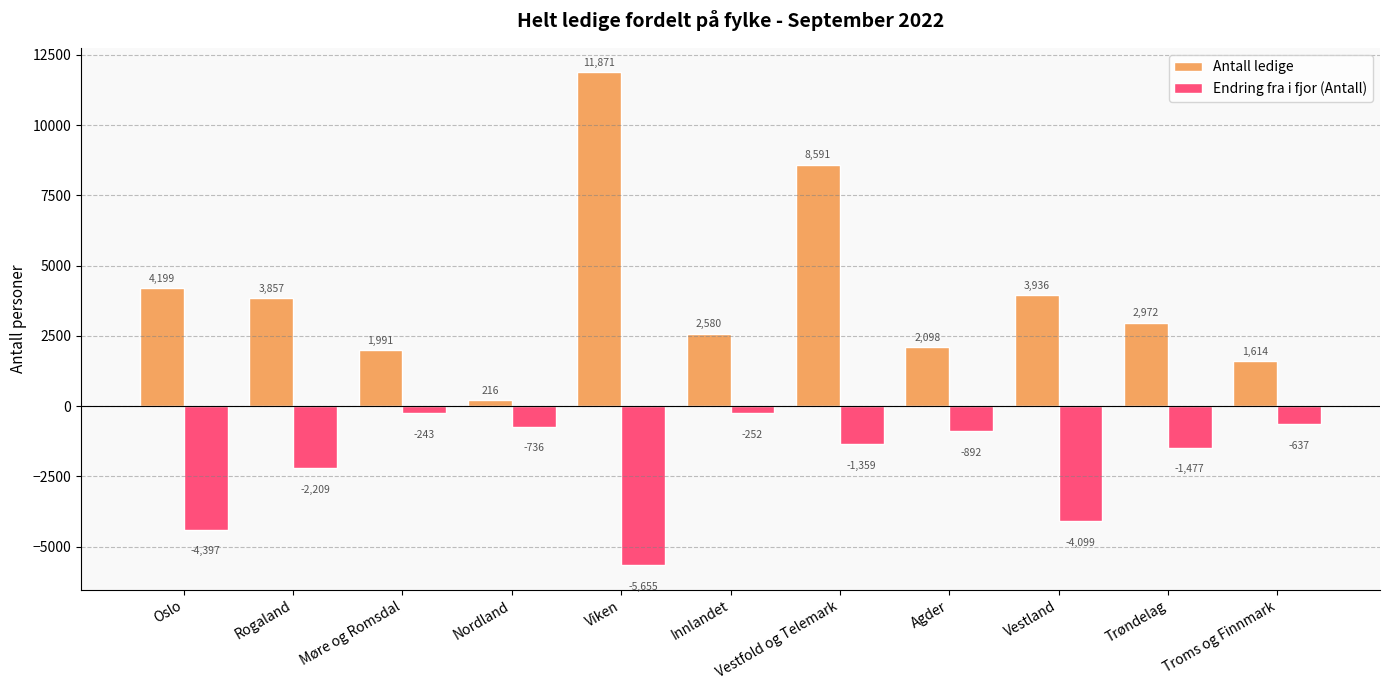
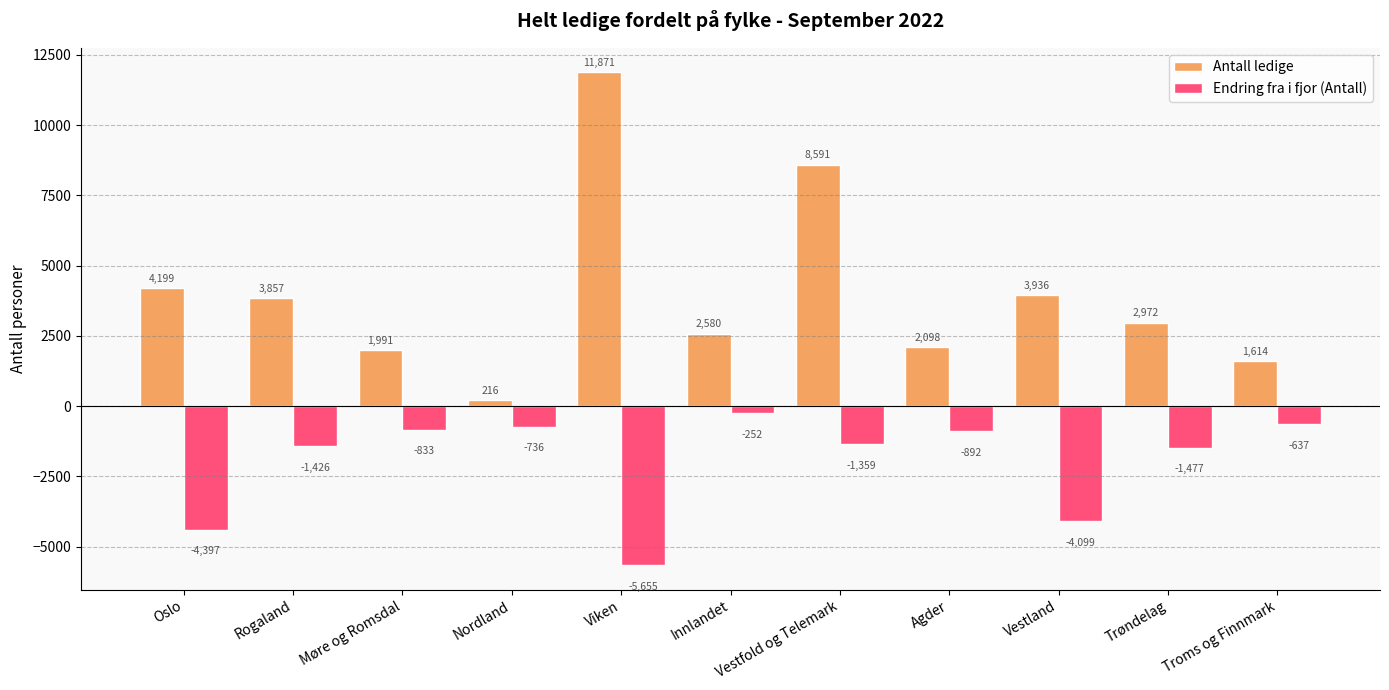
Endring fra i fjor (Antall), Rogaland: -2,209 -> -1,426
Endring fra i fjor (Antall), Møre og Romsdal: -243 -> -833
